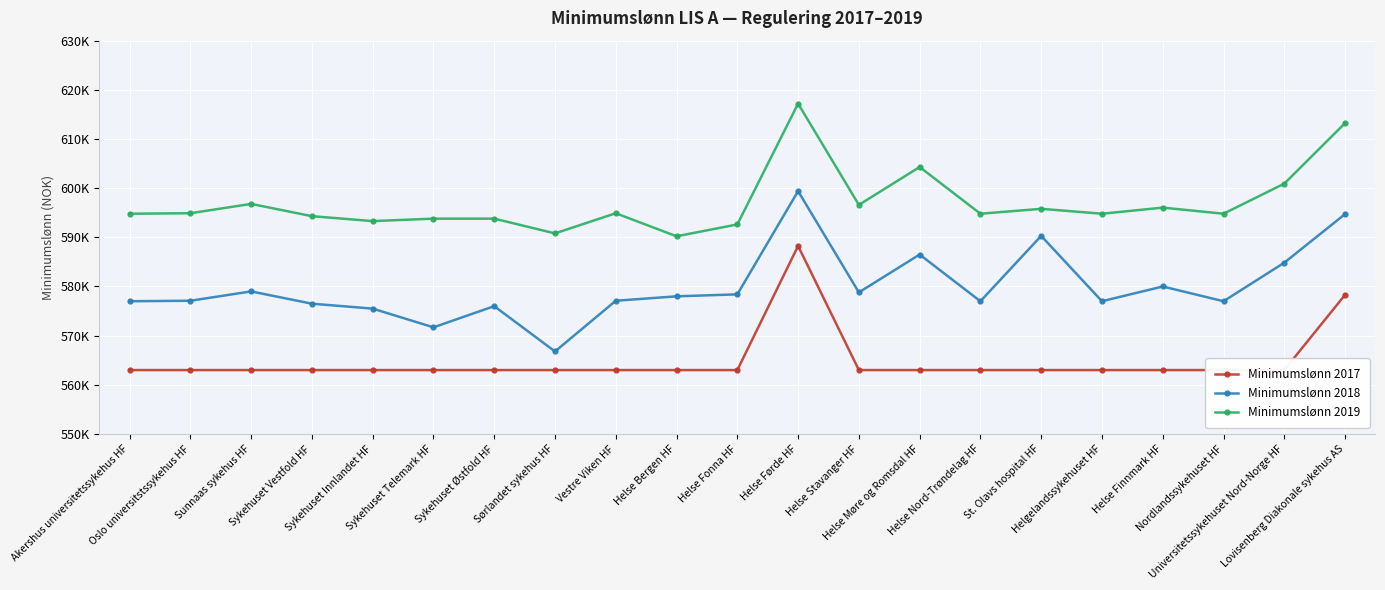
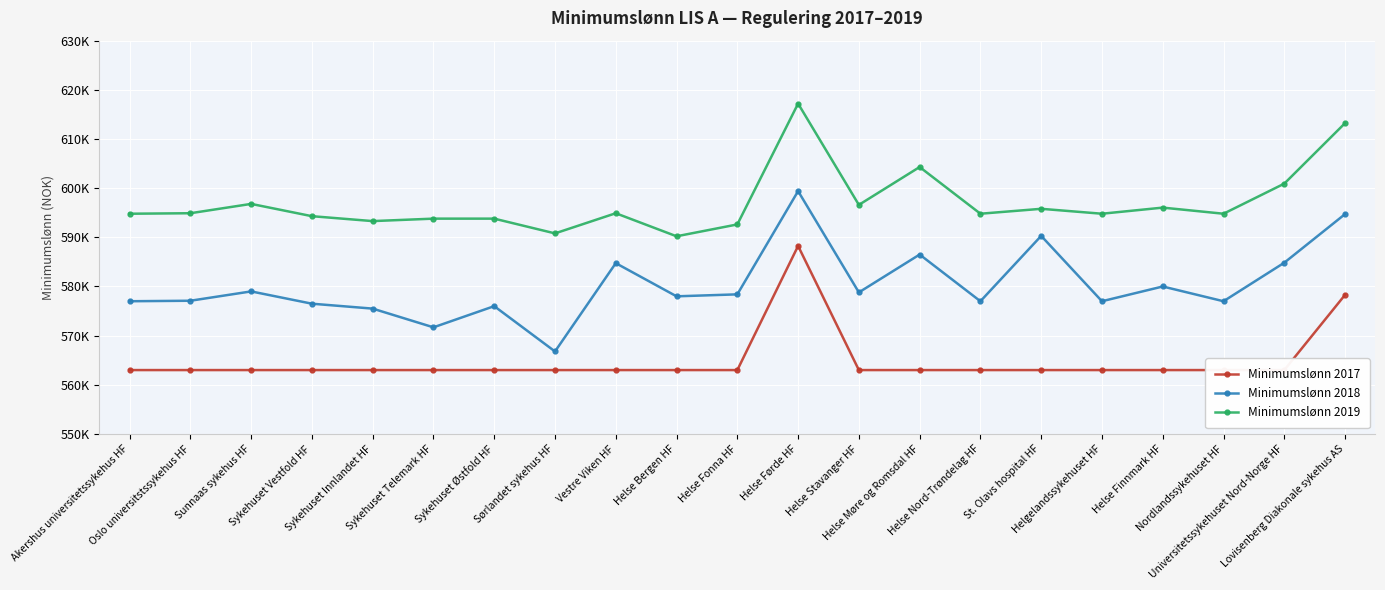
Minimumslønn 2018, Vestre Viken HF: 577000 -> 585000
